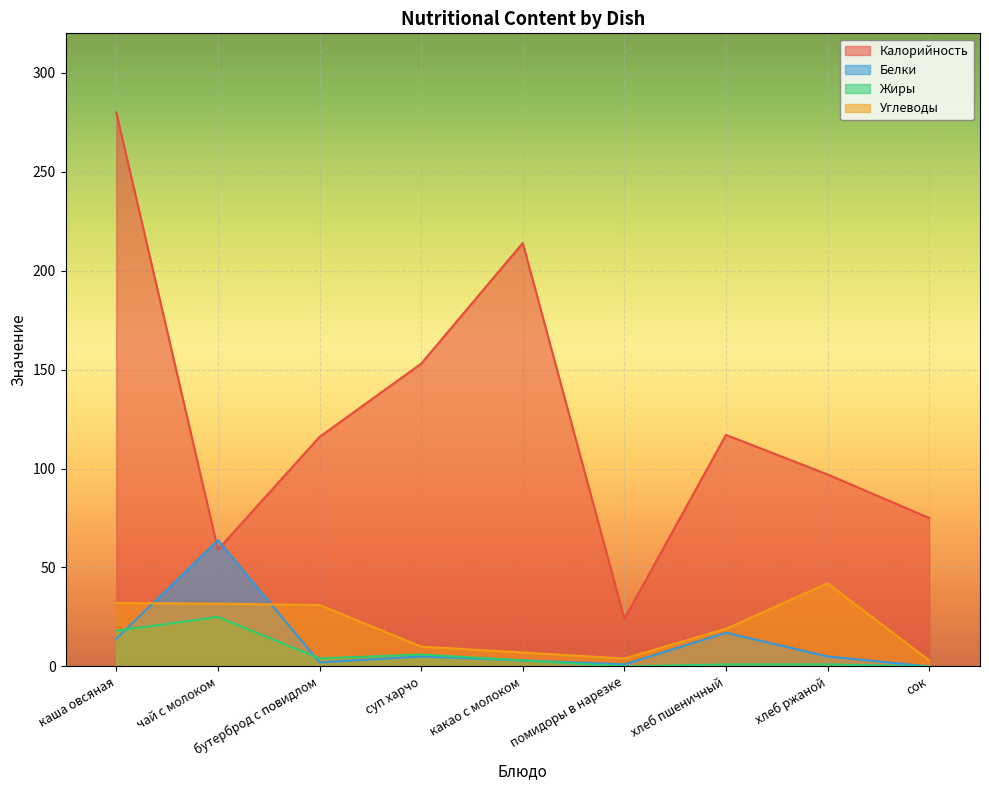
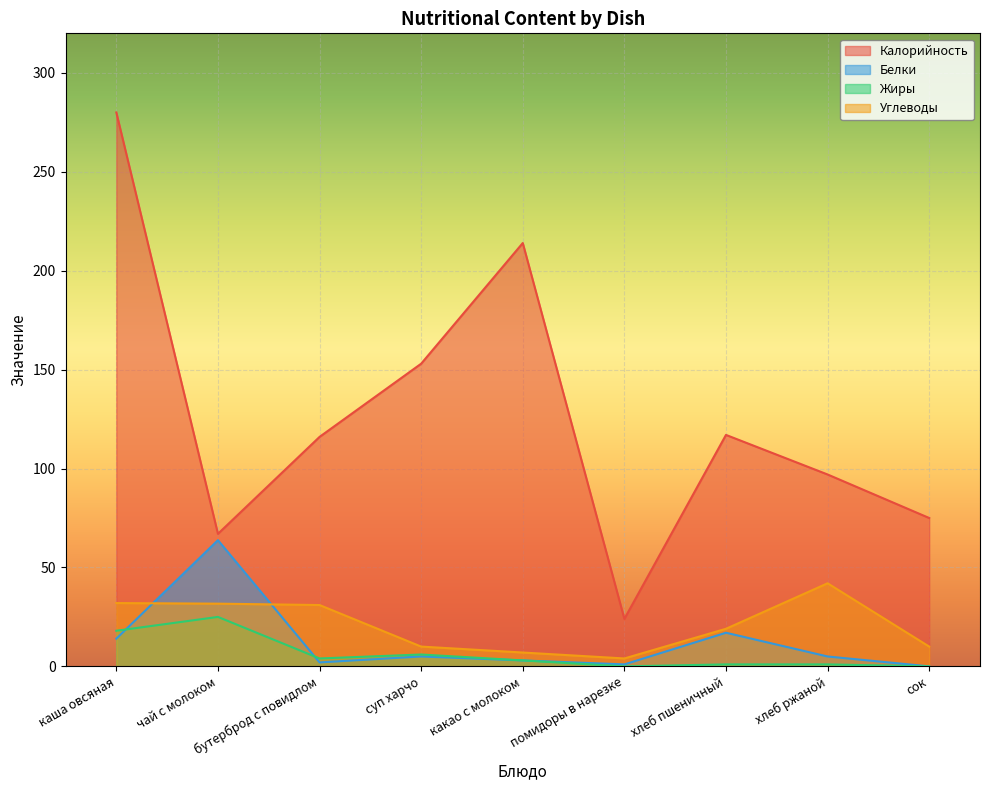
Калорийность, чай с молоком: 59 -> 67
Углеводы, сок: 3 -> 10
